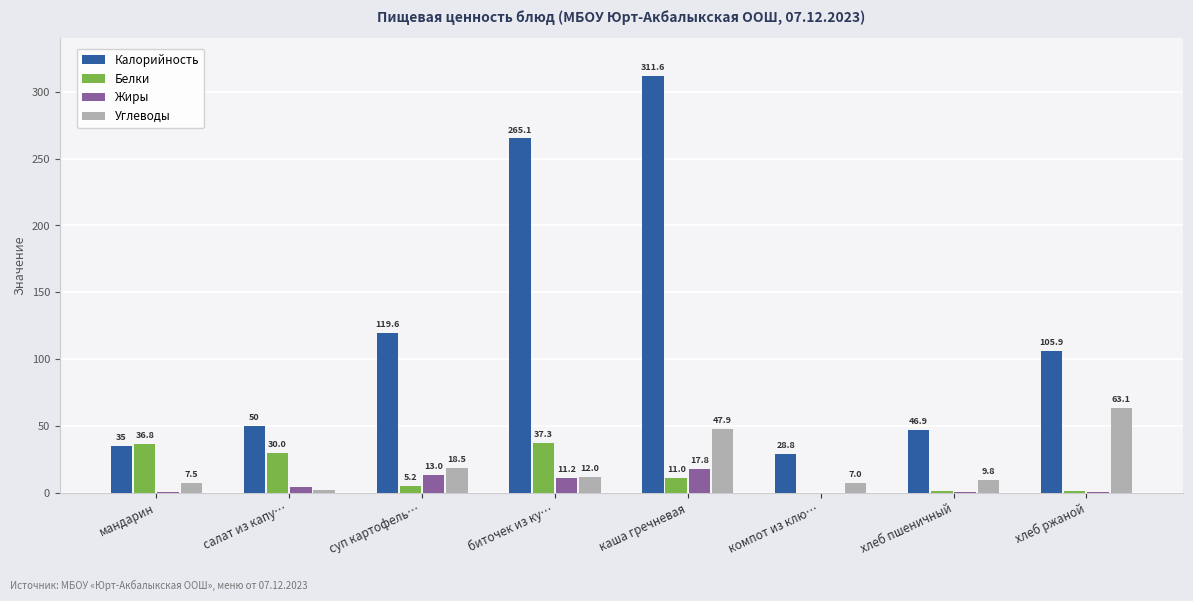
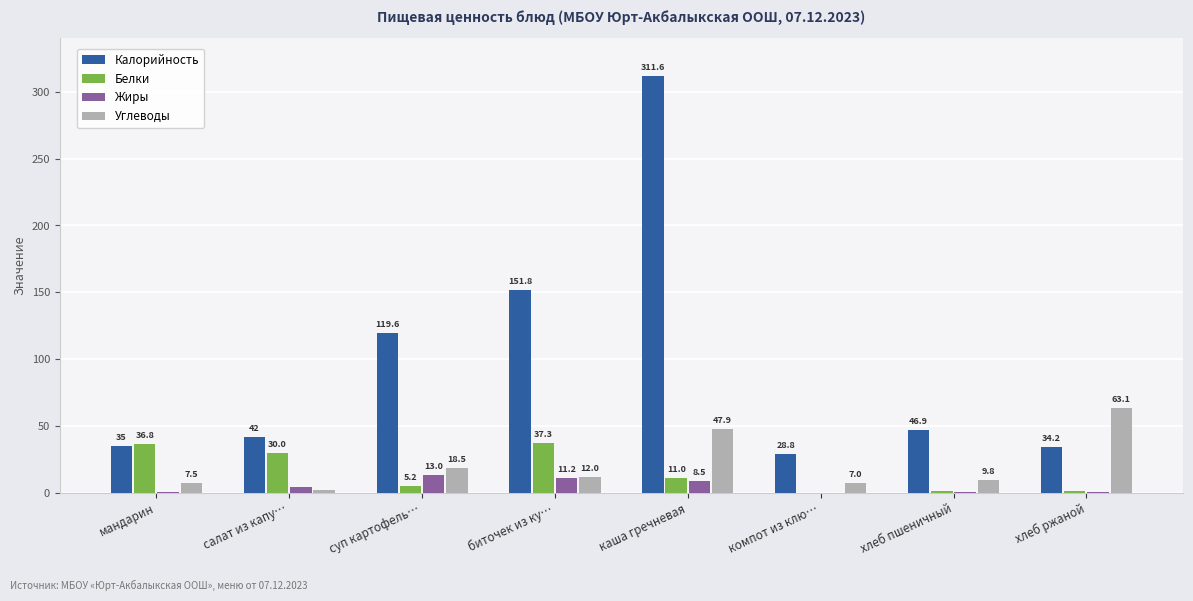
Калорийность, салат из капу…: 50 -> 42
Калорийность, биточек из ку…: 265.1 -> 151.8
Жиры, каша гречневая: 17.8 -> 8.5
Калорийность, хлеб ржаной: 105.9 -> 34.2
